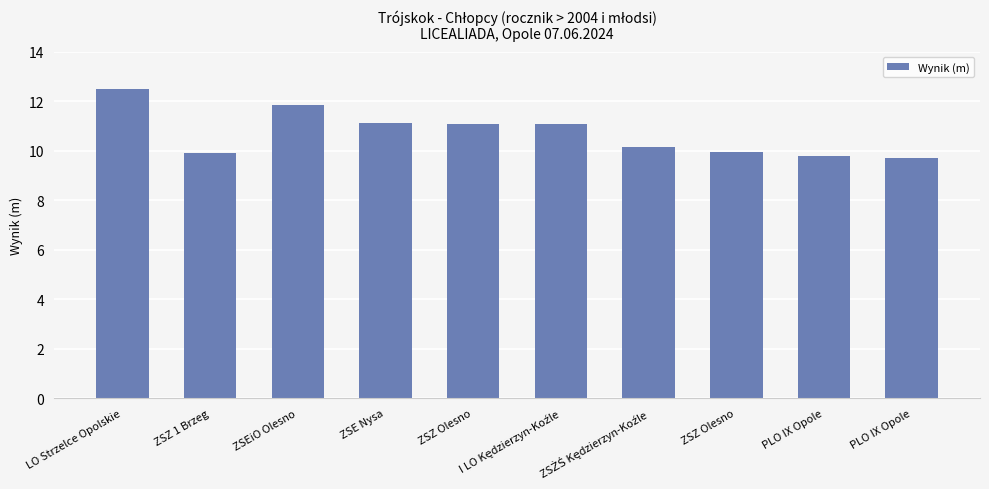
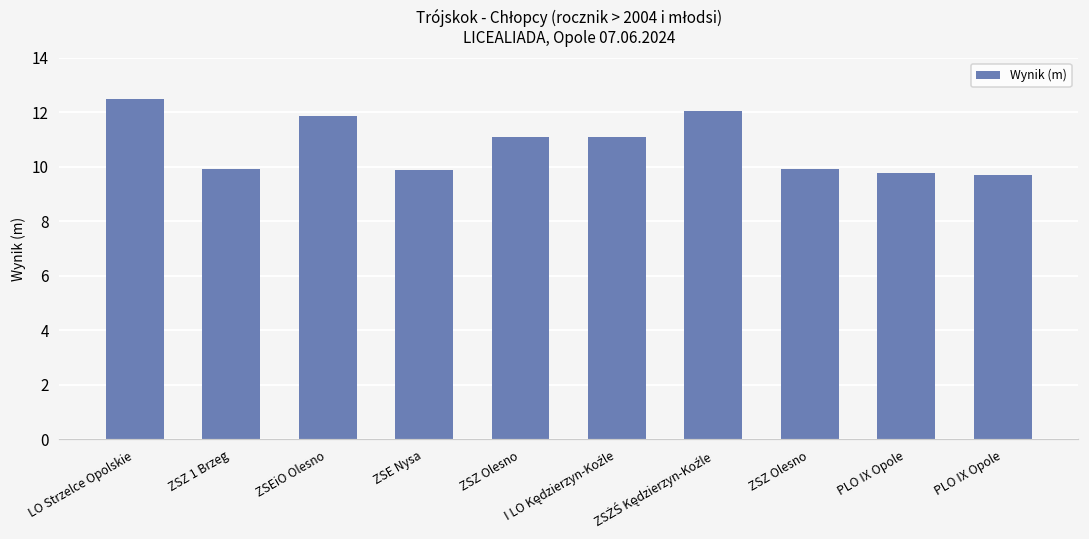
ZSE Nysa: 11.1 -> 9.9
ZSŻŚ Kędzierzyn-Koźle: 10.1 -> 12.0
